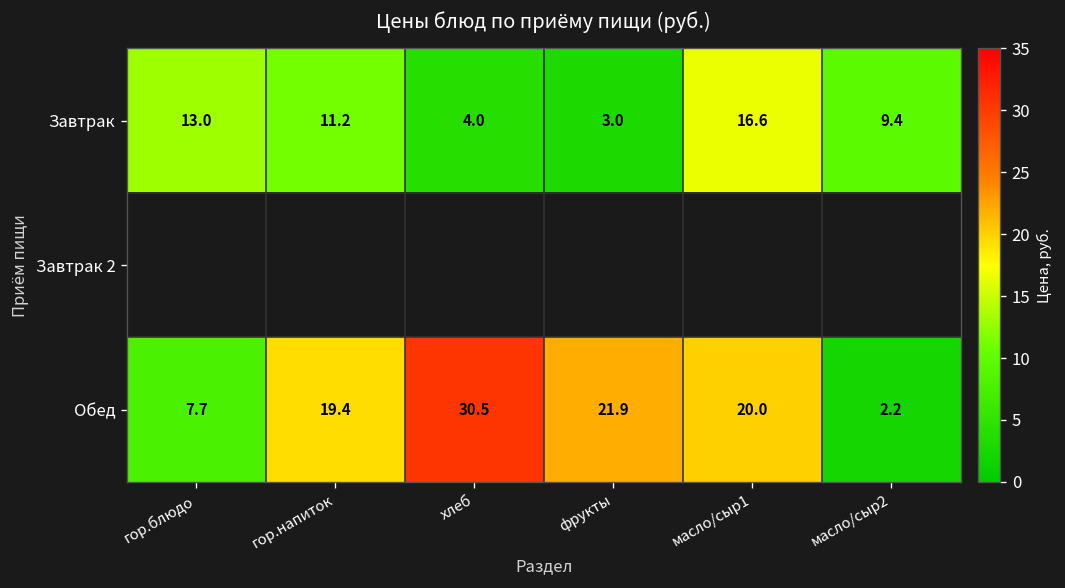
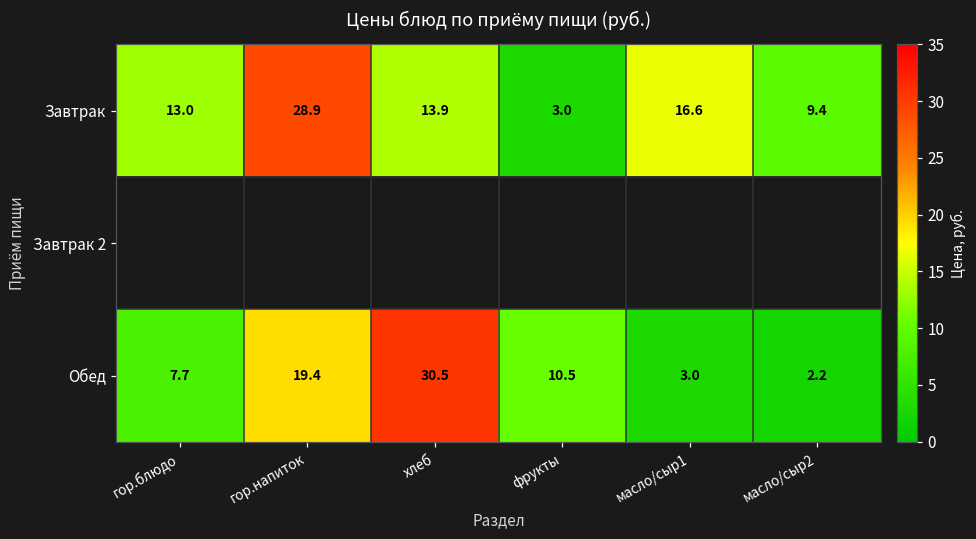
Завтрак, гор.напиток: 11.2 -> 28.9
Завтрак, хлеб: 4.0 -> 13.9
Обед, фрукты: 21.9 -> 10.5
Обед, масло/сыр1: 20.0 -> 3.0
